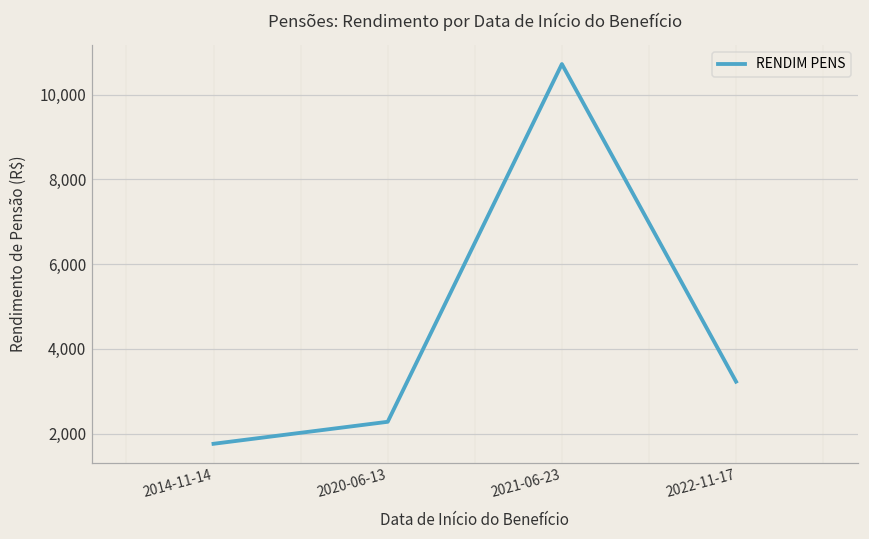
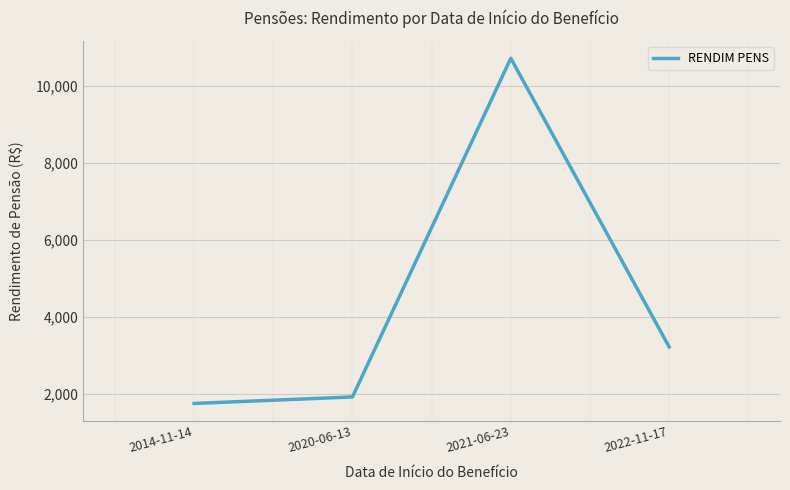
2020-06-13: 2,300 -> 1,900
